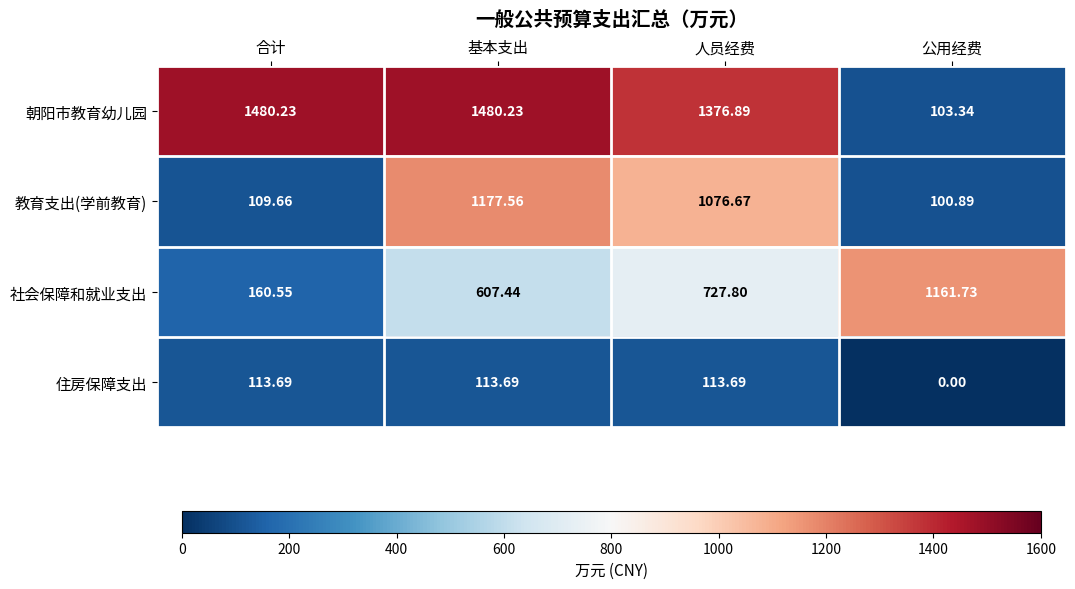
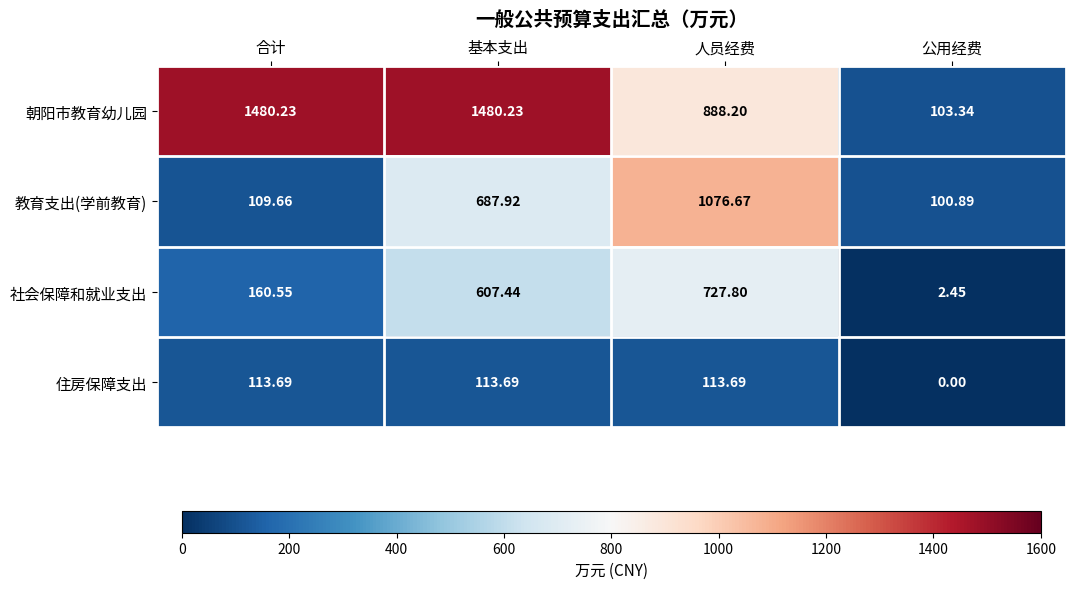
朝阳市教育幼儿园, 人员经费: 1376.89 -> 888.20
教育支出(学前教育), 基本支出: 1177.56 -> 687.92
社会保障和就业支出, 公用经费: 1161.73 -> 2.45
